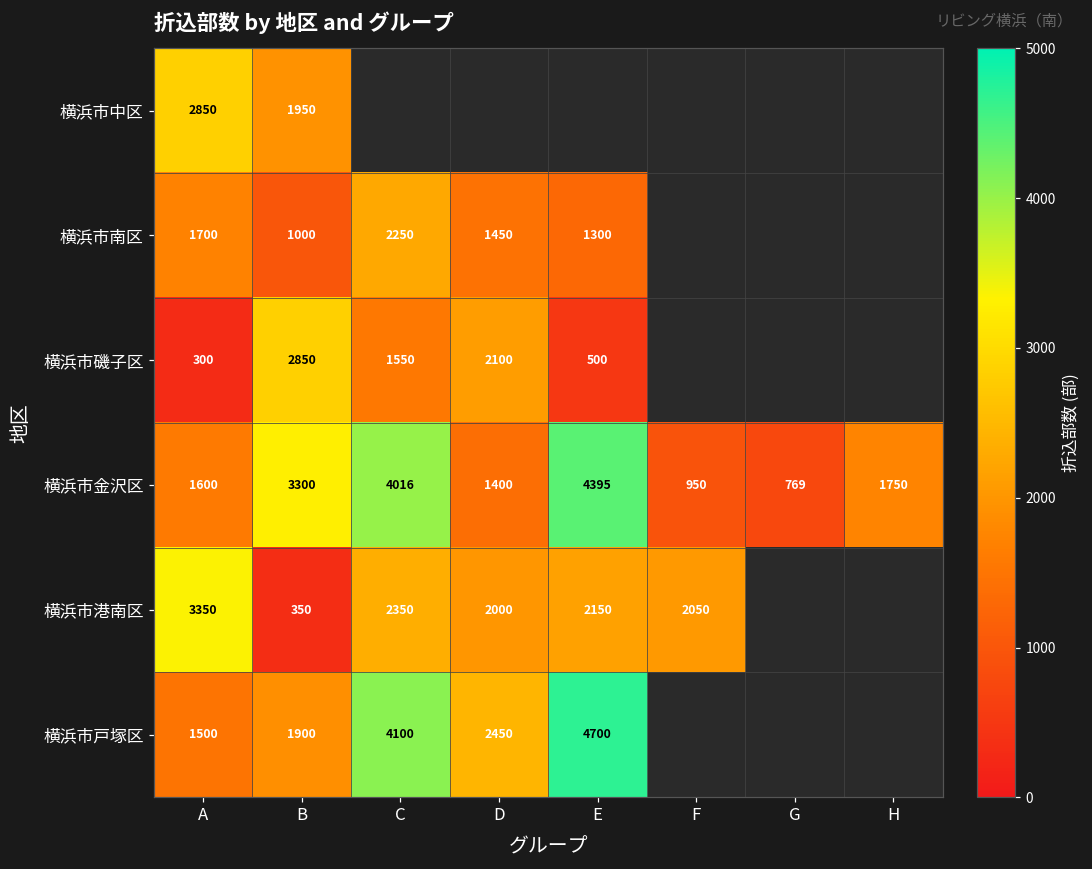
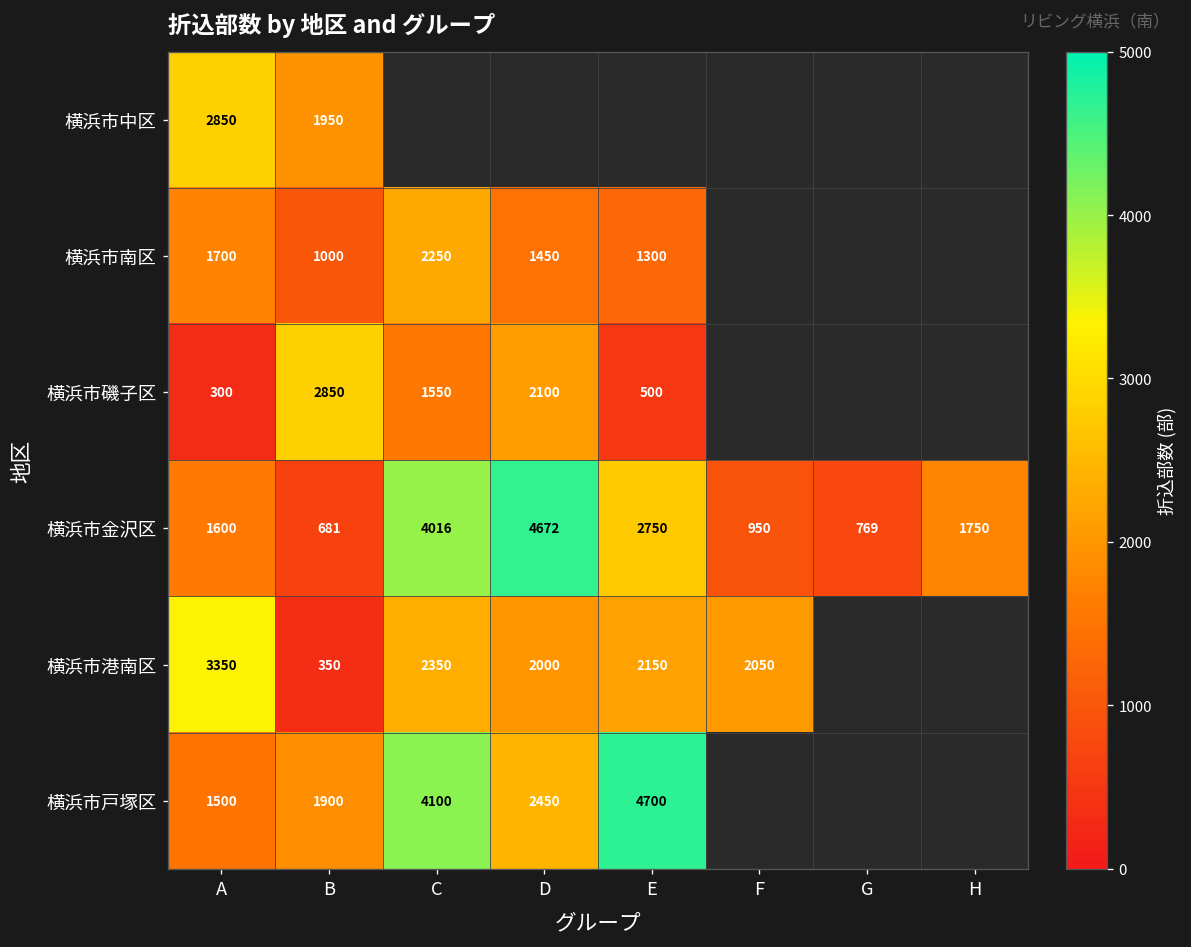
横浜市金沢区, B: 3300 -> 681
横浜市金沢区, D: 1400 -> 4672
横浜市金沢区, E: 4395 -> 2750
